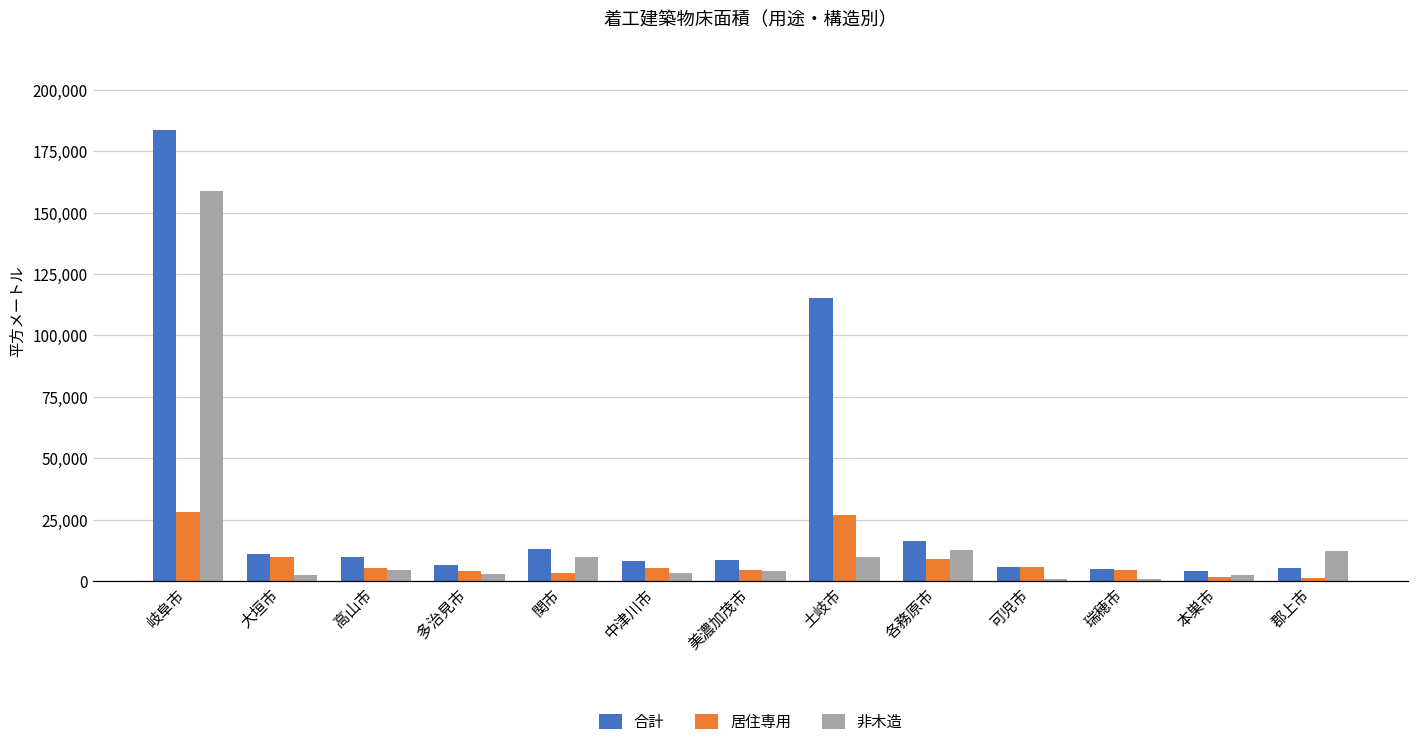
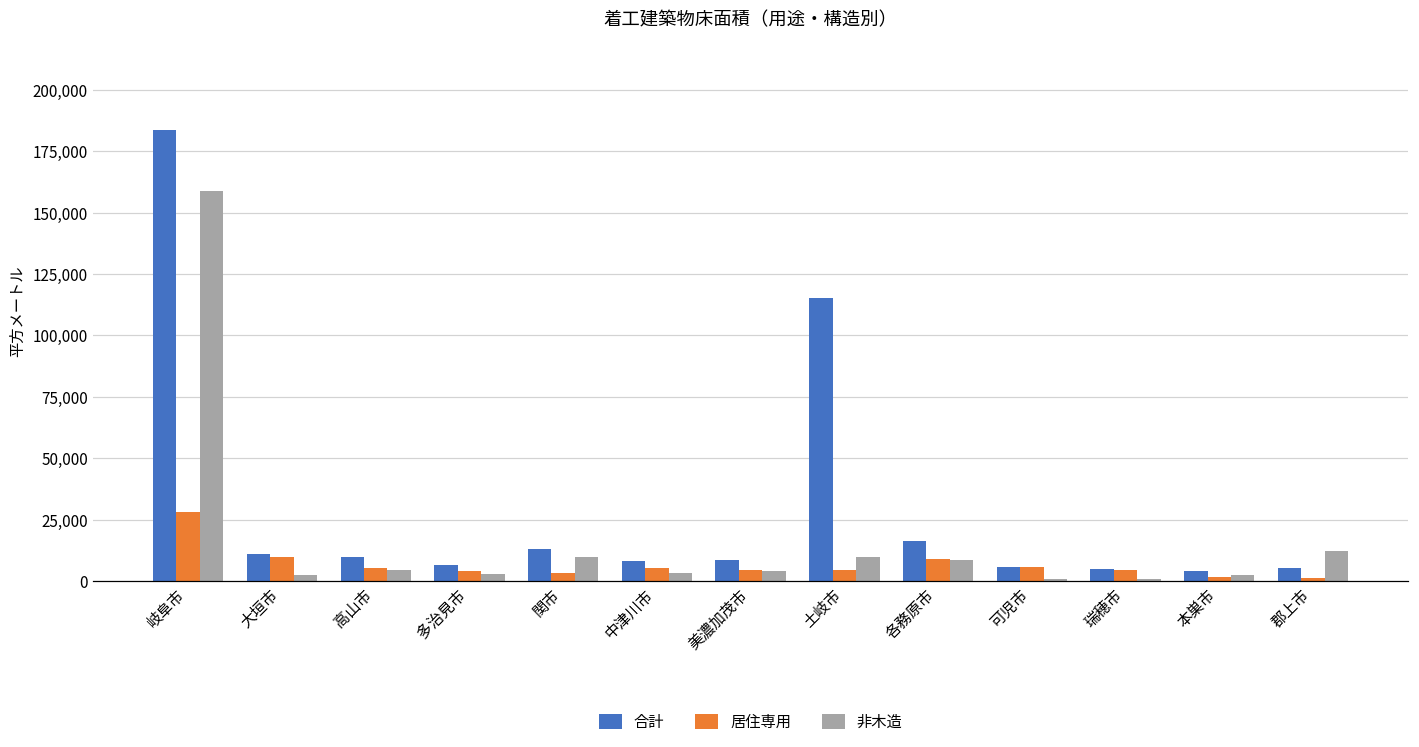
居住専用, 土岐市: 27,000 -> 5,000
非木造, 各務原市: 13,000 -> 8,000
